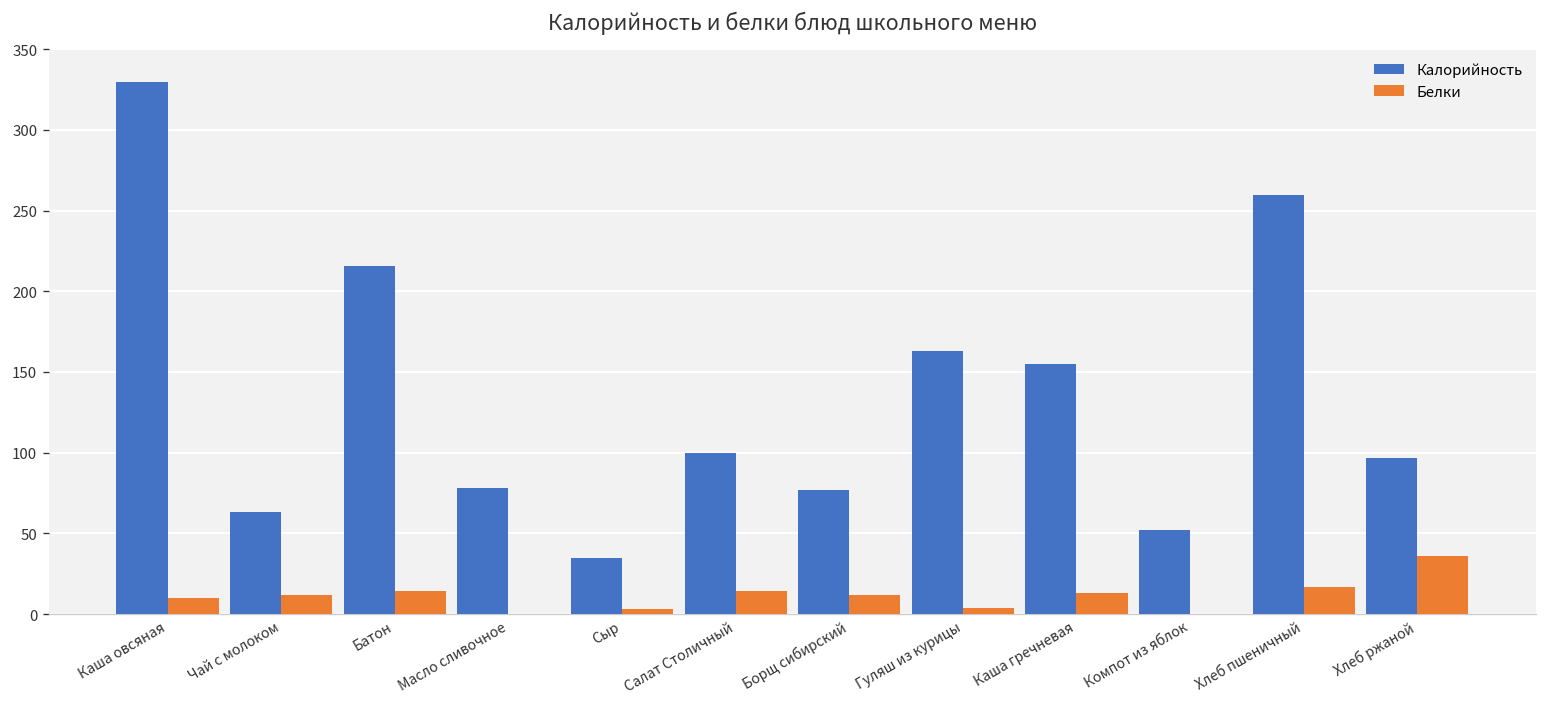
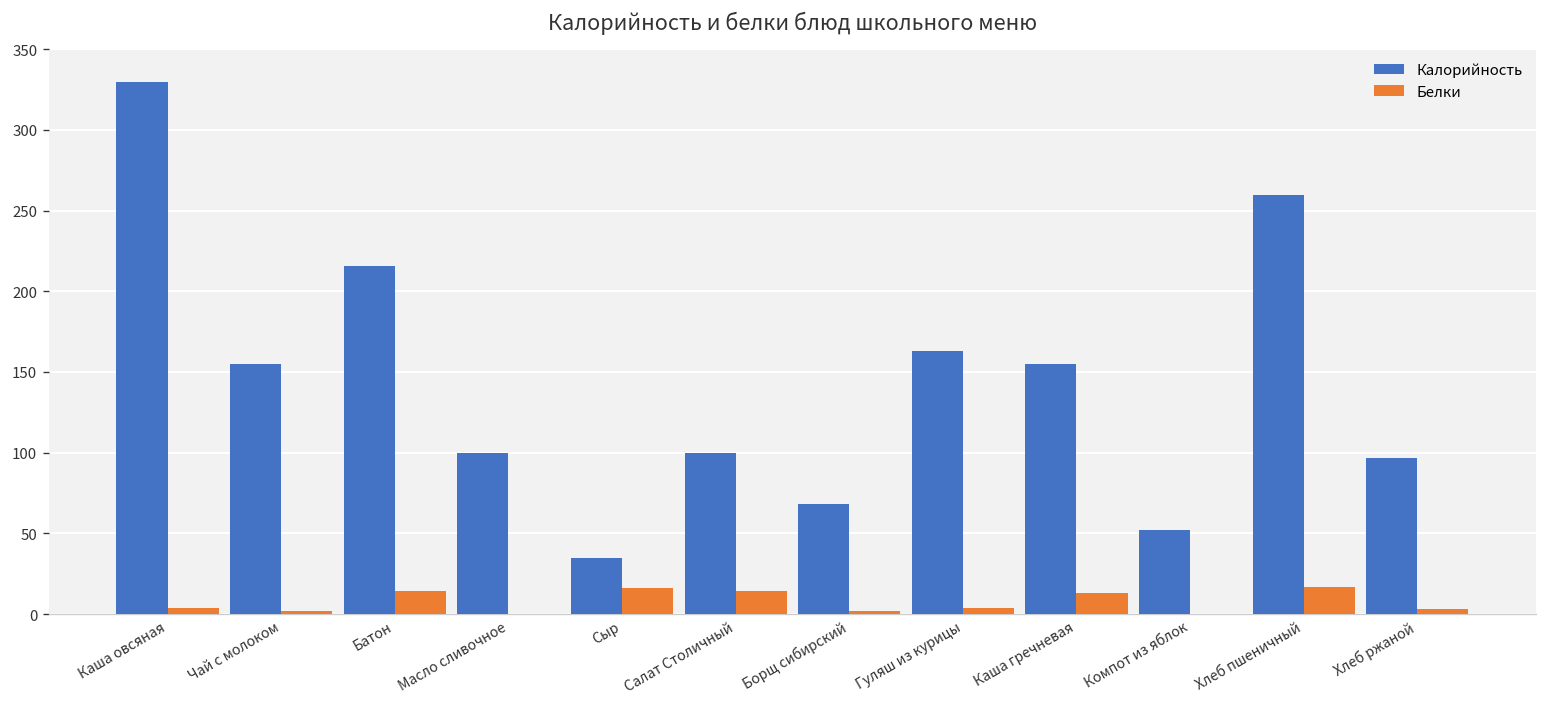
Белки, Каша овсяная: 10 -> 4
Калорийность, Чай с молоком: 63 -> 155
Белки, Чай с молоком: 12 -> 2
Калорийность, Масло сливочное: 78 -> 100
Белки, Сыр: 3 -> 16
Калорийность, Борщ сибирский: 77 -> 68
Белки, Борщ сибирский: 12 -> 2
Белки, Хлеб ржаной: 36 -> 3
